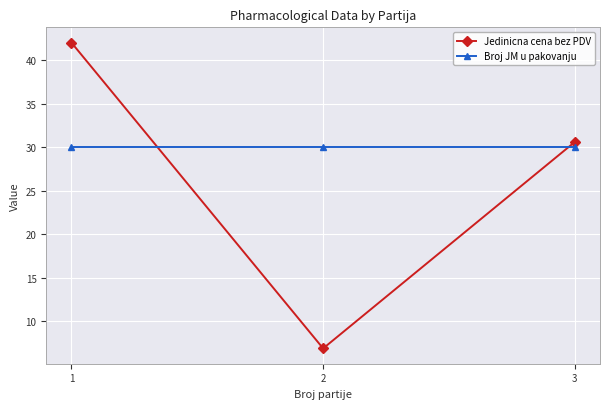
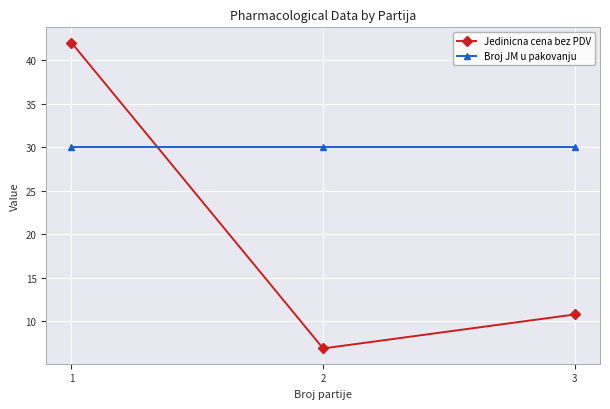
Jedinicna cena bez PDV, 3: 31 -> 11
